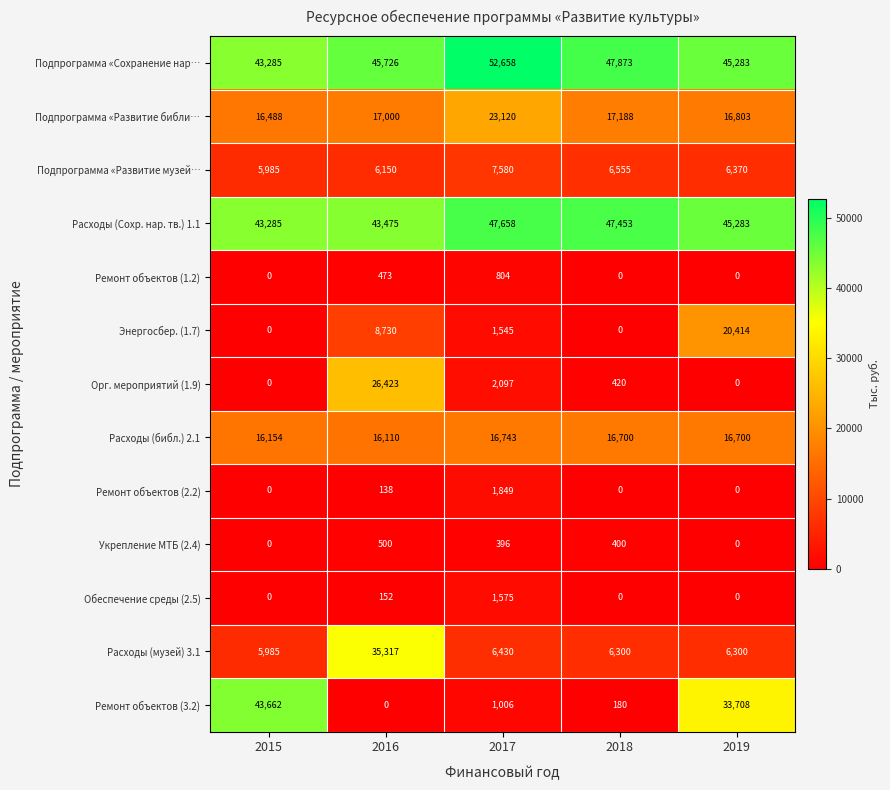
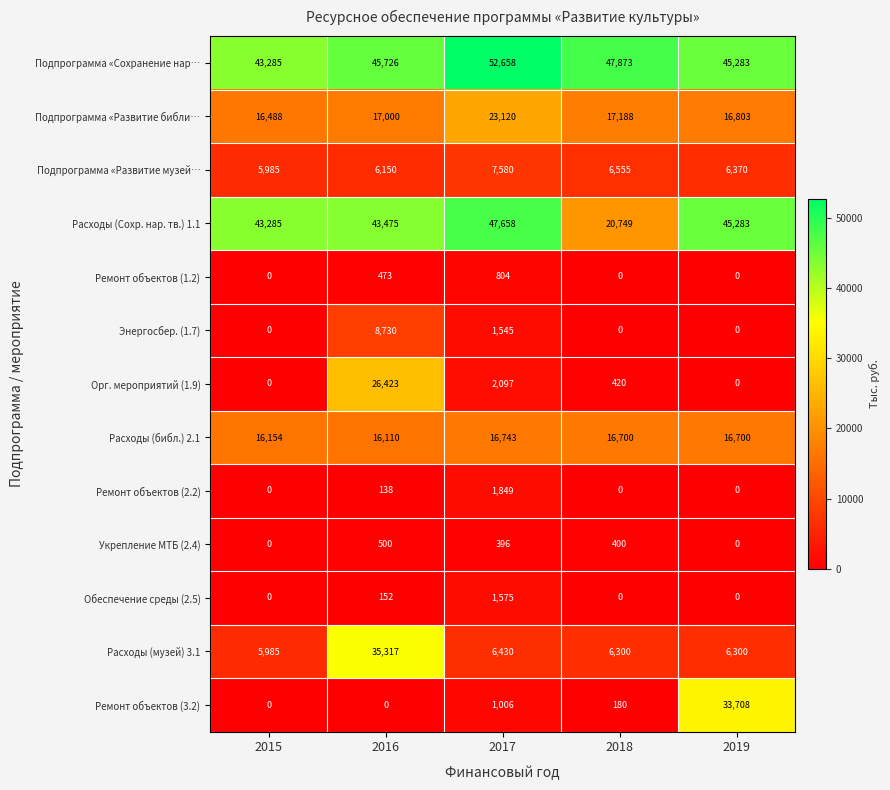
Расходы (Сохр. нар. тв.) 1.1, 2018: 47,453 -> 20,749
Энергосбер. (1.7), 2019: 20,414 -> 0
Ремонт объектов (3.2), 2015: 43,662 -> 0
